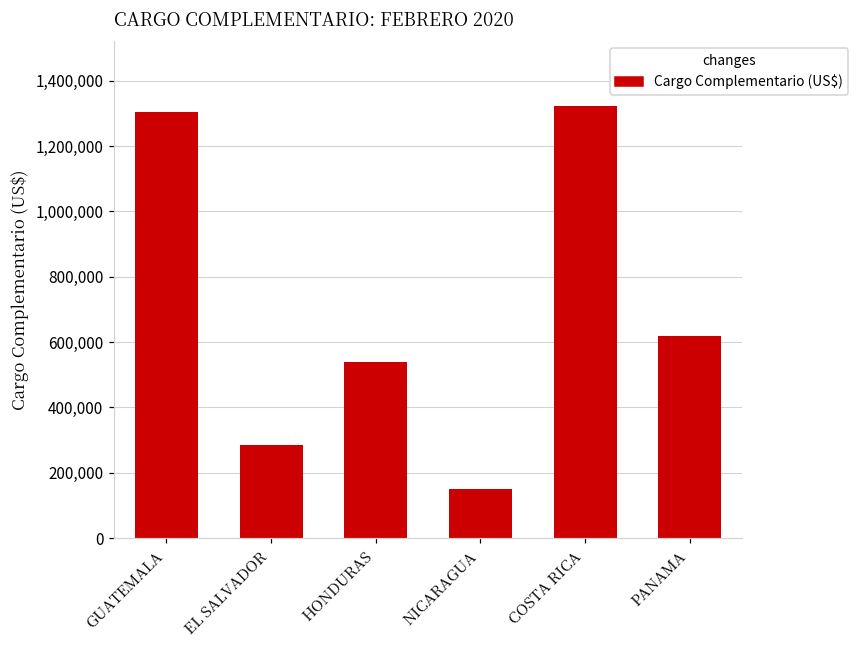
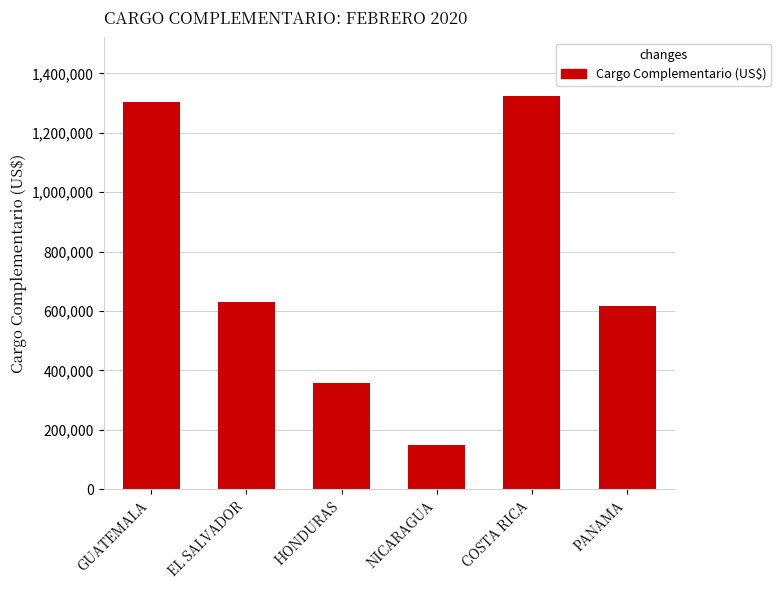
EL SALVADOR: 280,000 -> 630,000
HONDURAS: 540,000 -> 360,000
